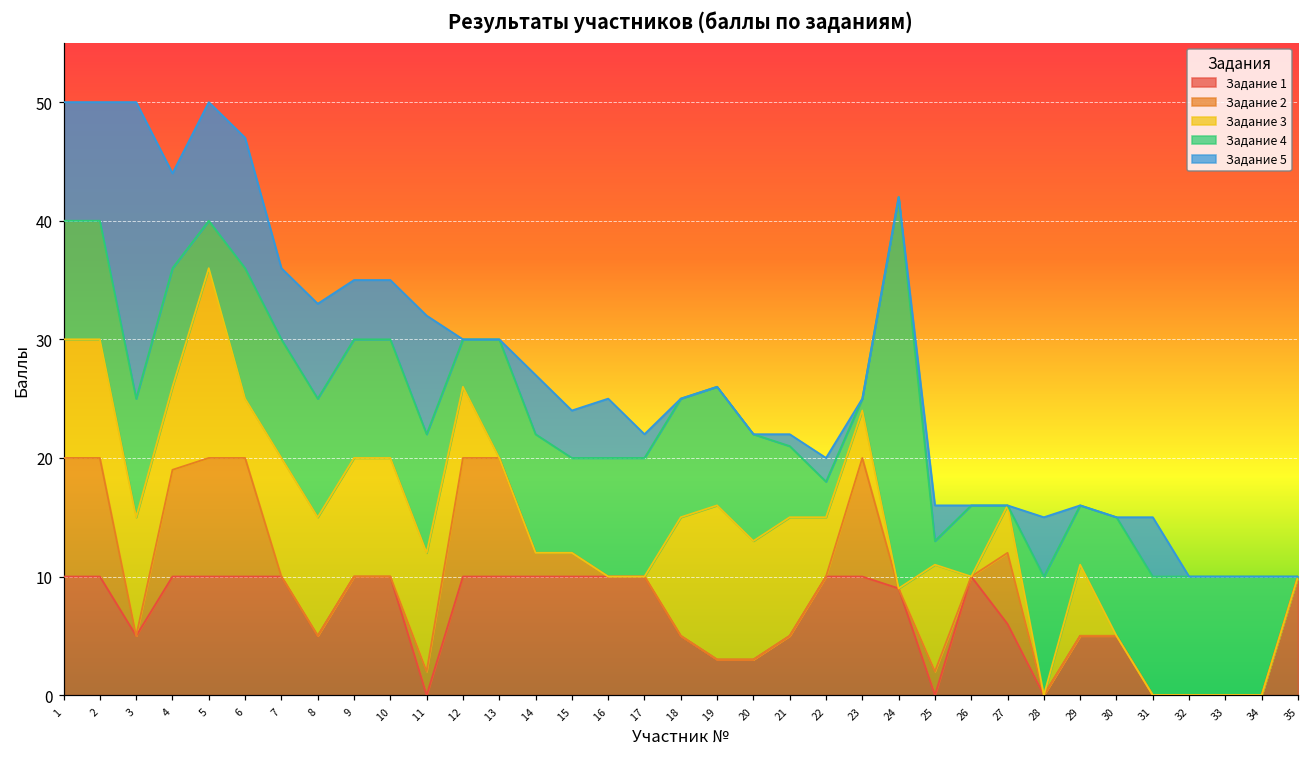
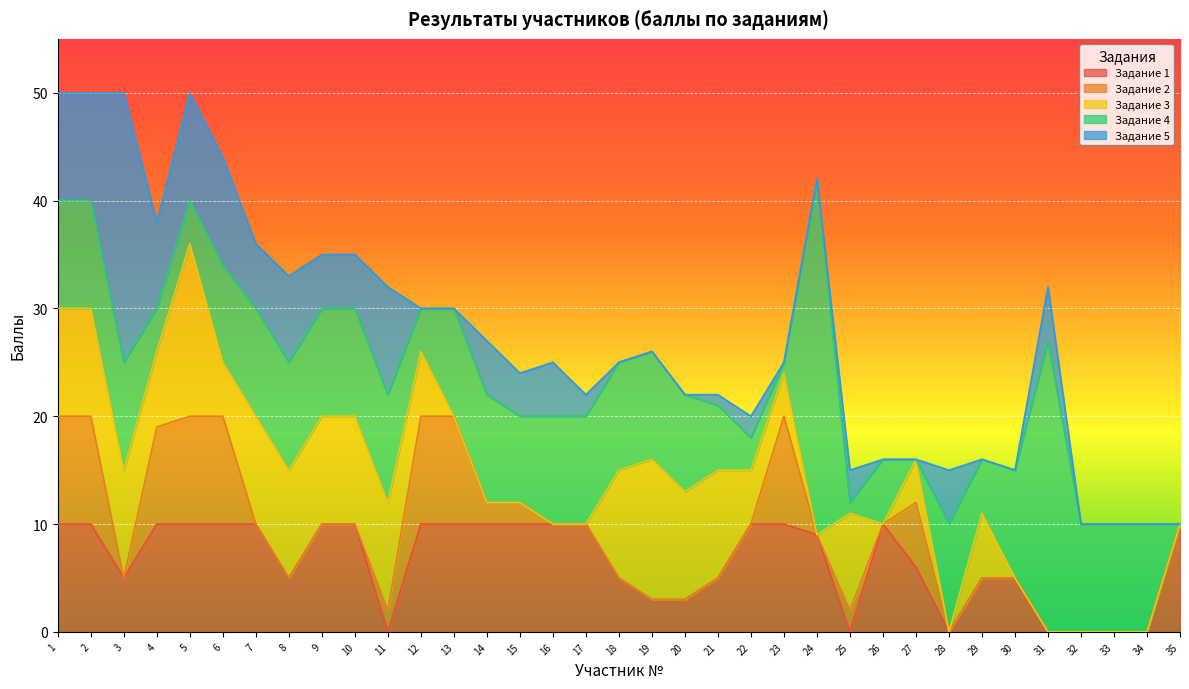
Задание 4, 4: 10 -> 4
Задание 4, 6: 11 -> 9
Задание 5, 6: 11 -> 10
Задание 4, 25: 2 -> 1
Задание 4, 31: 10 -> 27
